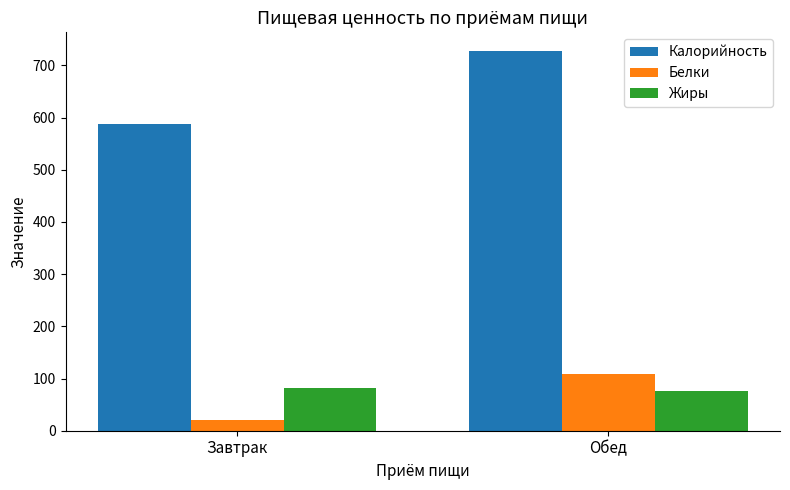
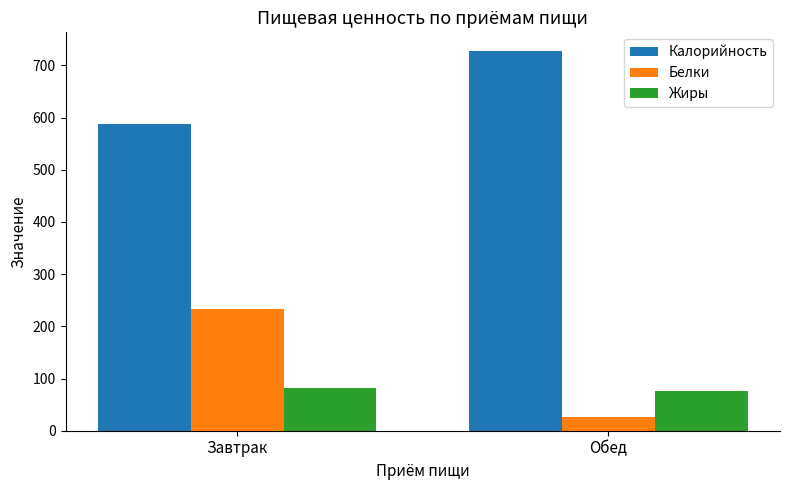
Белки, Завтрак: 20 -> 230
Белки, Обед: 110 -> 30
